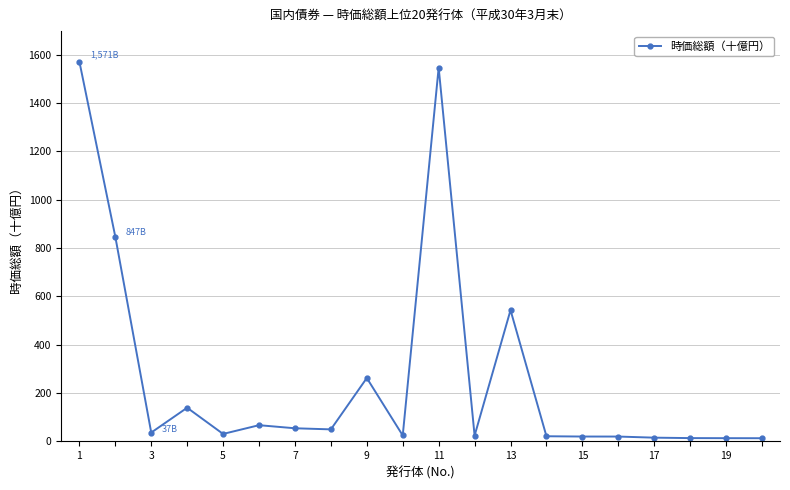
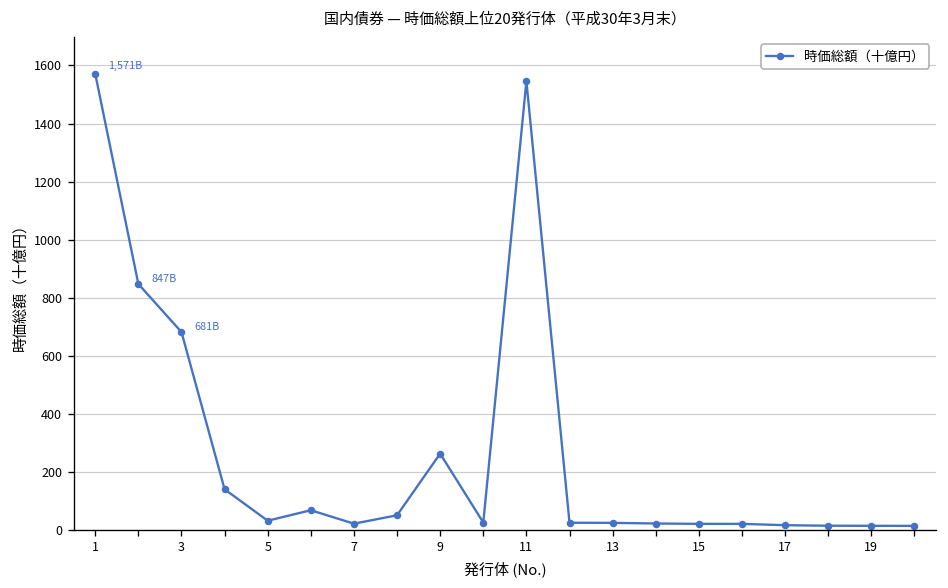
3: 37B -> 681B
7: 50 -> 20
13: 540 -> 20
